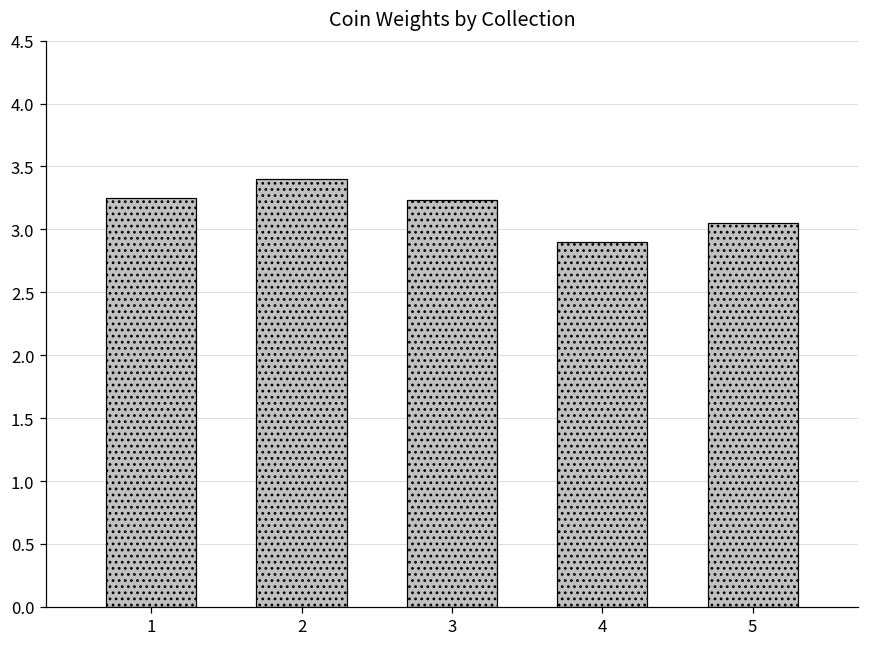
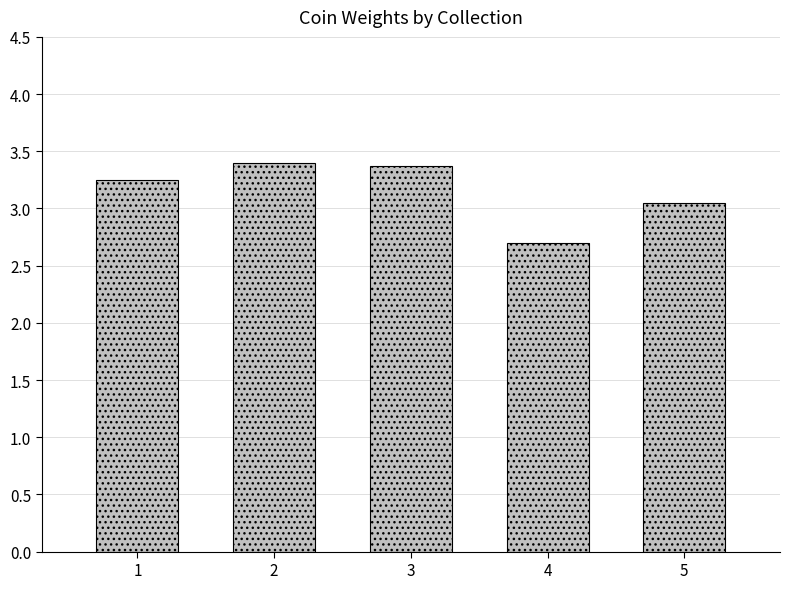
3: 3.23 -> 3.37
4: 2.9 -> 2.7
